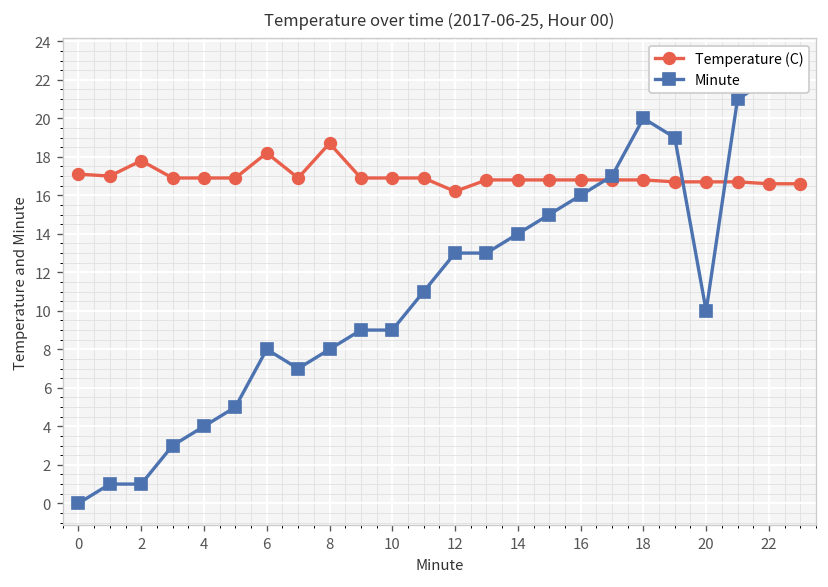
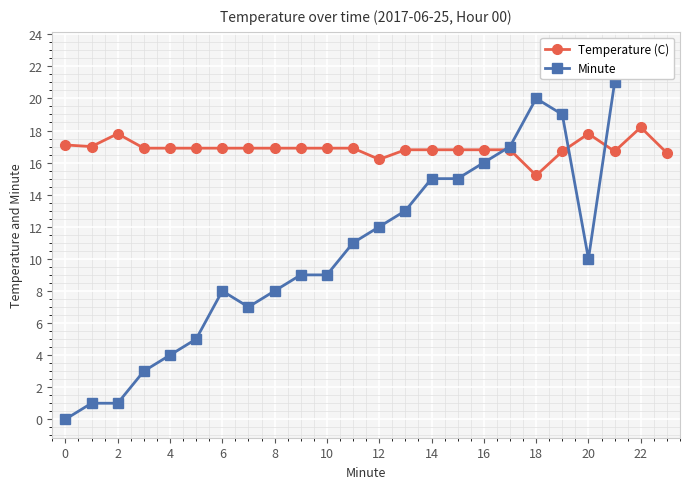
Temperature (C), 6: 18.2 -> 16.9
Temperature (C), 8: 18.7 -> 16.9
Minute, 12: 13 -> 12
Minute, 14: 14 -> 15
Temperature (C), 18: 16.8 -> 15.2
Temperature (C), 20: 16.7 -> 17.8
Temperature (C), 22: 16.6 -> 18.2
